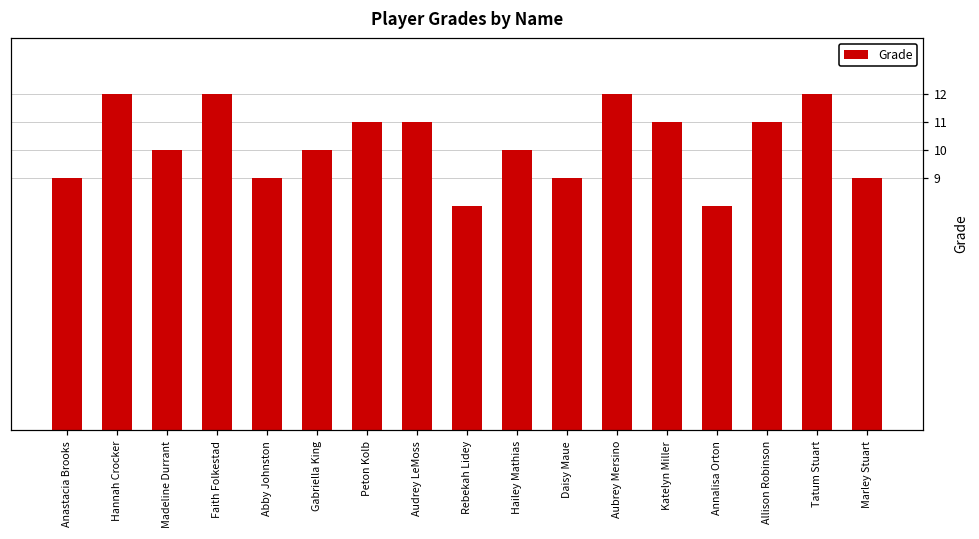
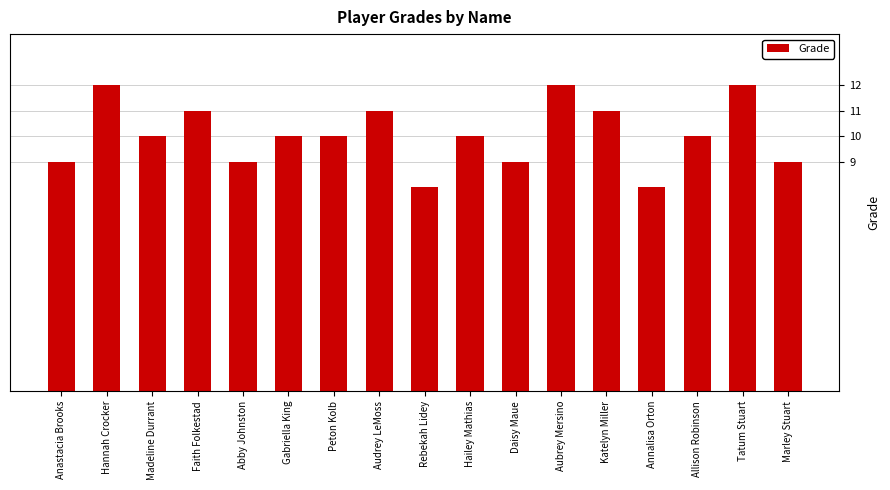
Faith Folkestad: 12 -> 11
Peton Kolb: 11 -> 10
Allison Robinson: 11 -> 10
